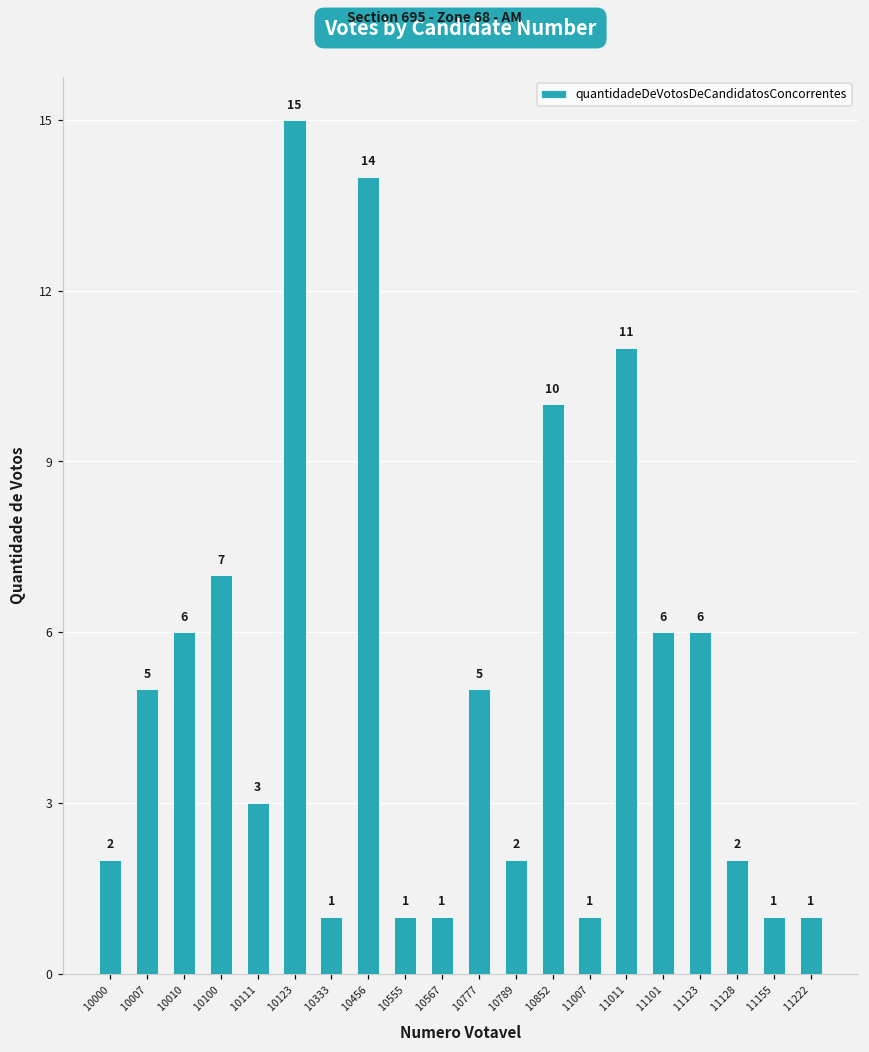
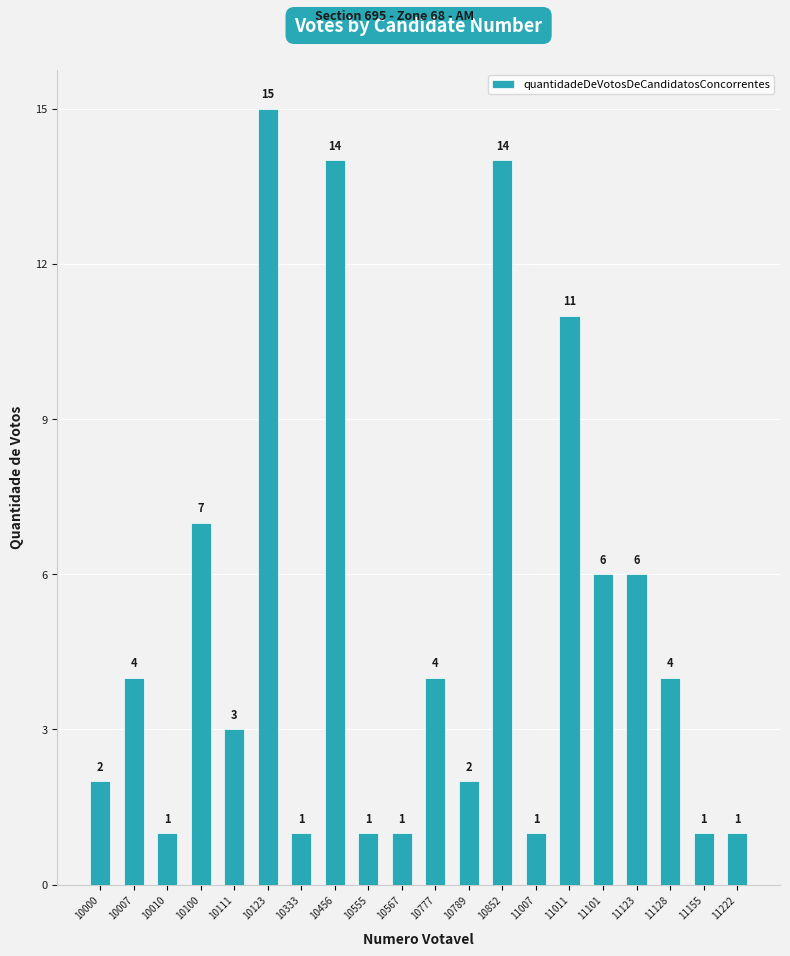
10007: 5 -> 4
10010: 6 -> 1
10777: 5 -> 4
10852: 10 -> 14
11128: 2 -> 4
